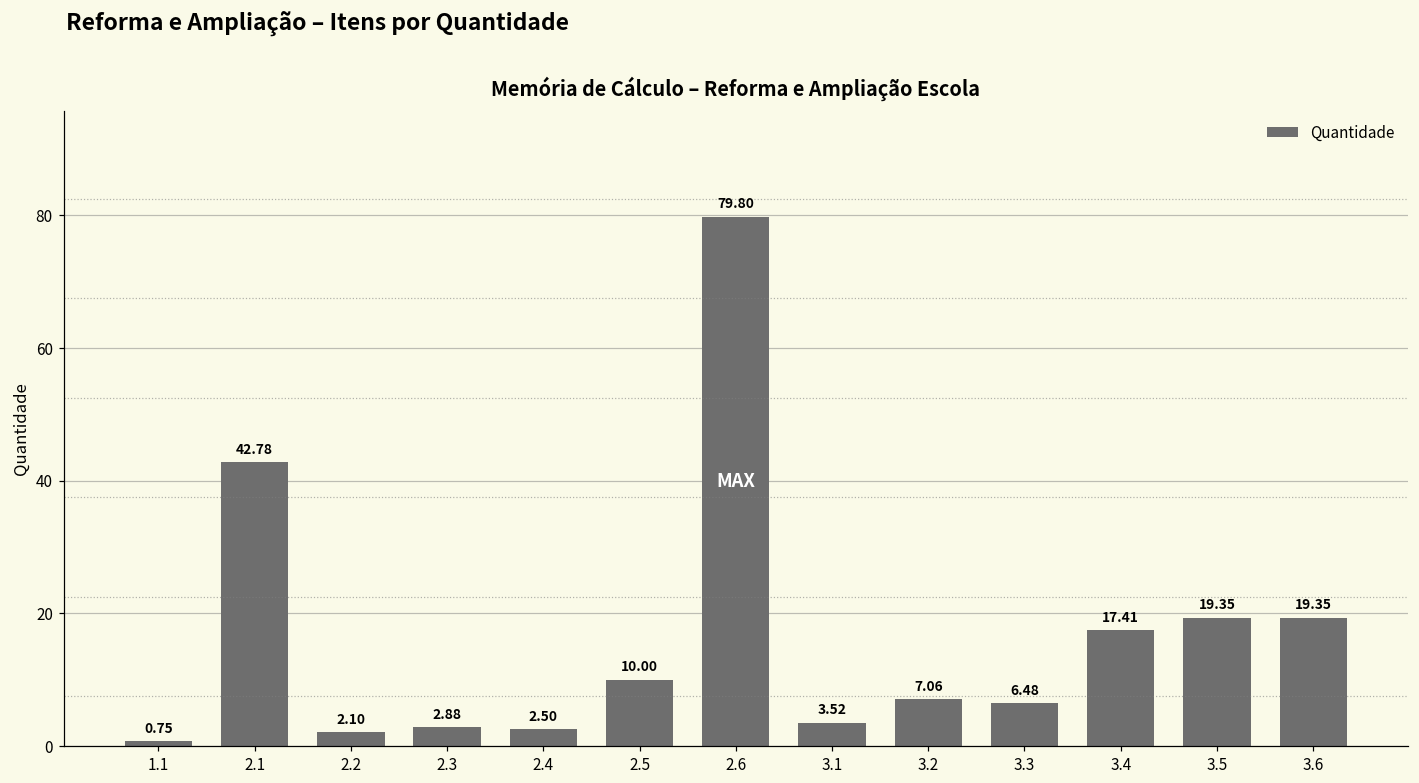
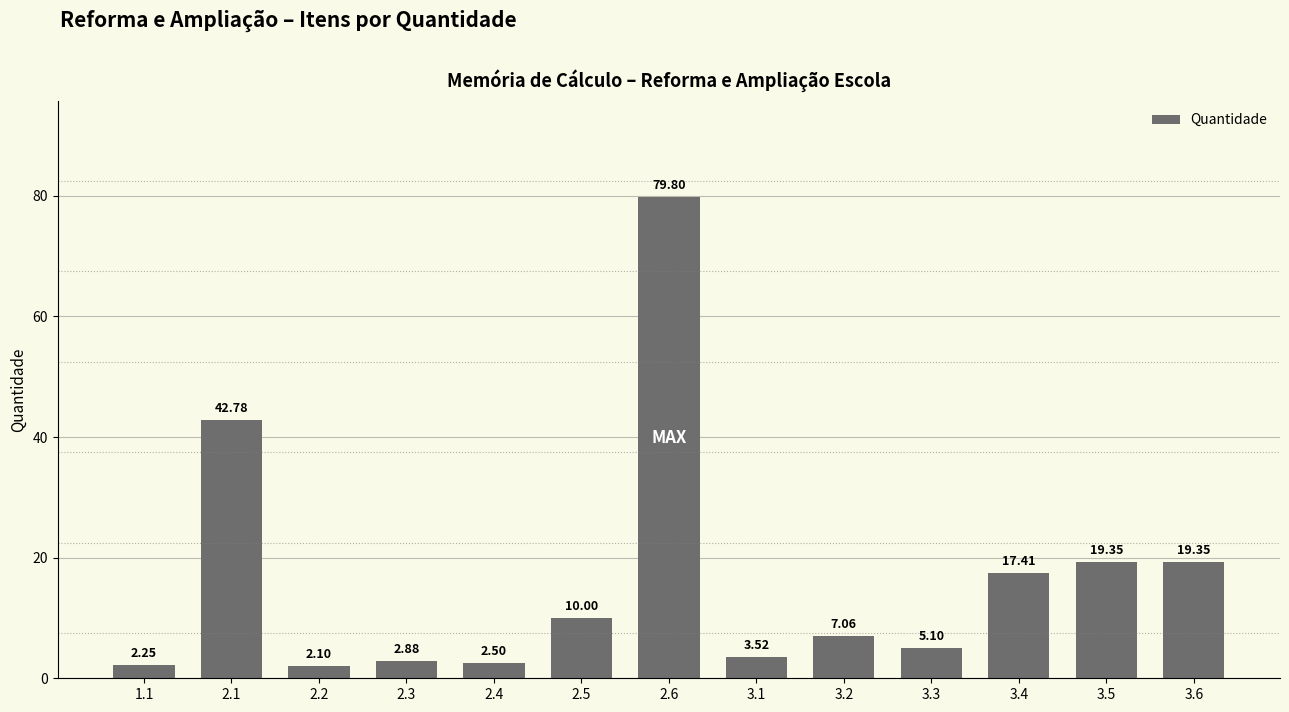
1.1: 0.75 -> 2.25
3.3: 6.48 -> 5.10
